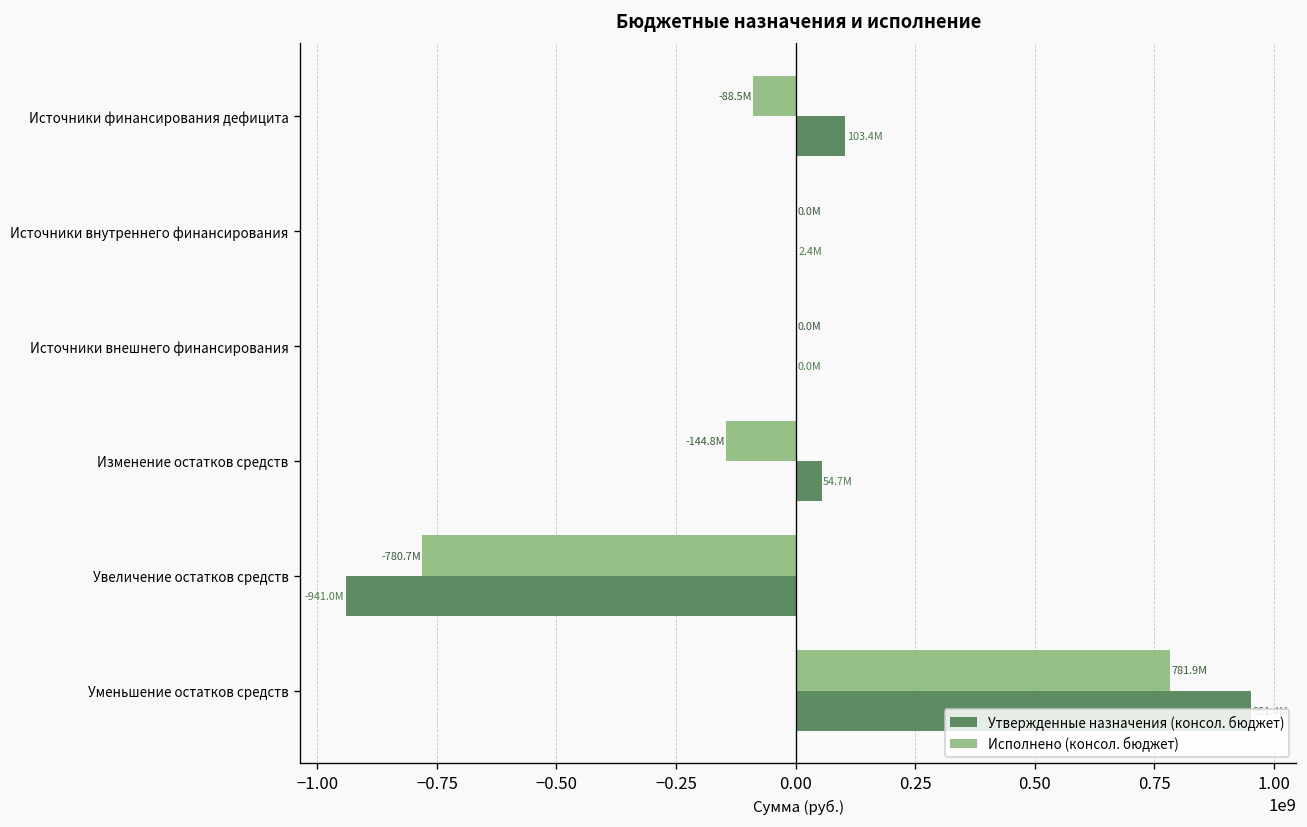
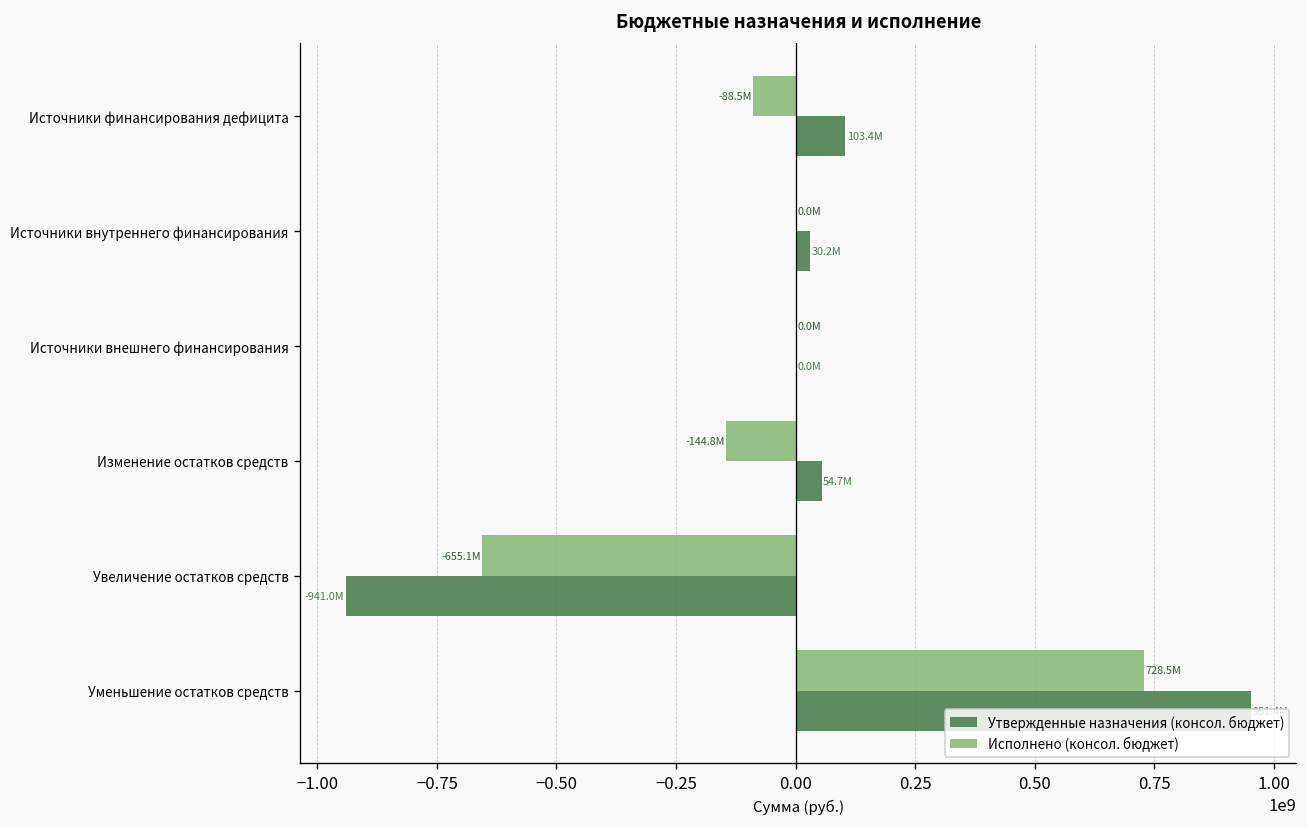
Утвержденные назначения (консол. бюджет), Источники внутреннего финансирования: 2.4M -> 30.2M
Исполнено (консол. бюджет), Увеличение остатков средств: -780.7M -> -655.1M
Исполнено (консол. бюджет), Уменьшение остатков средств: 781.9M -> 728.5M
